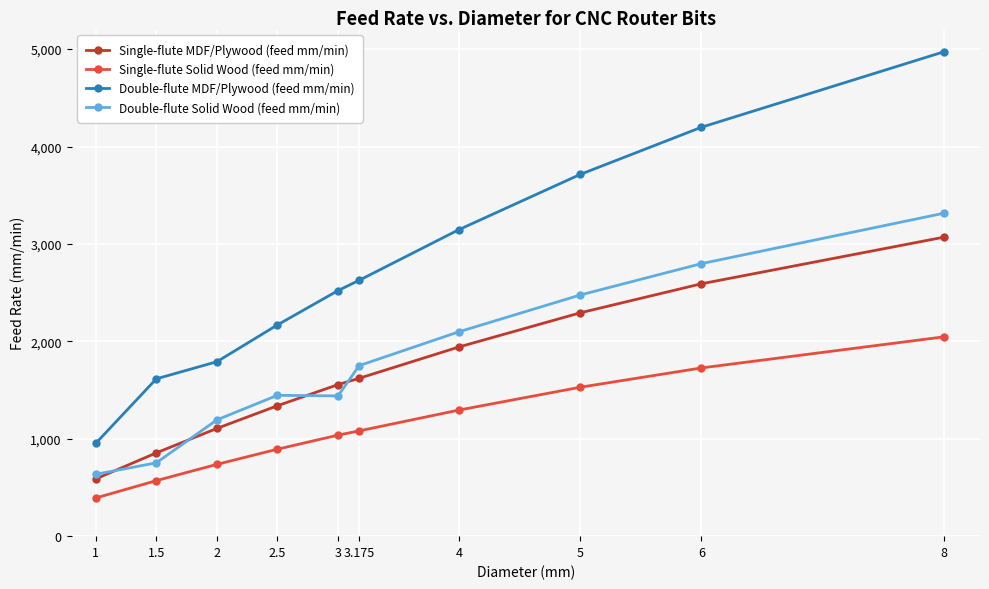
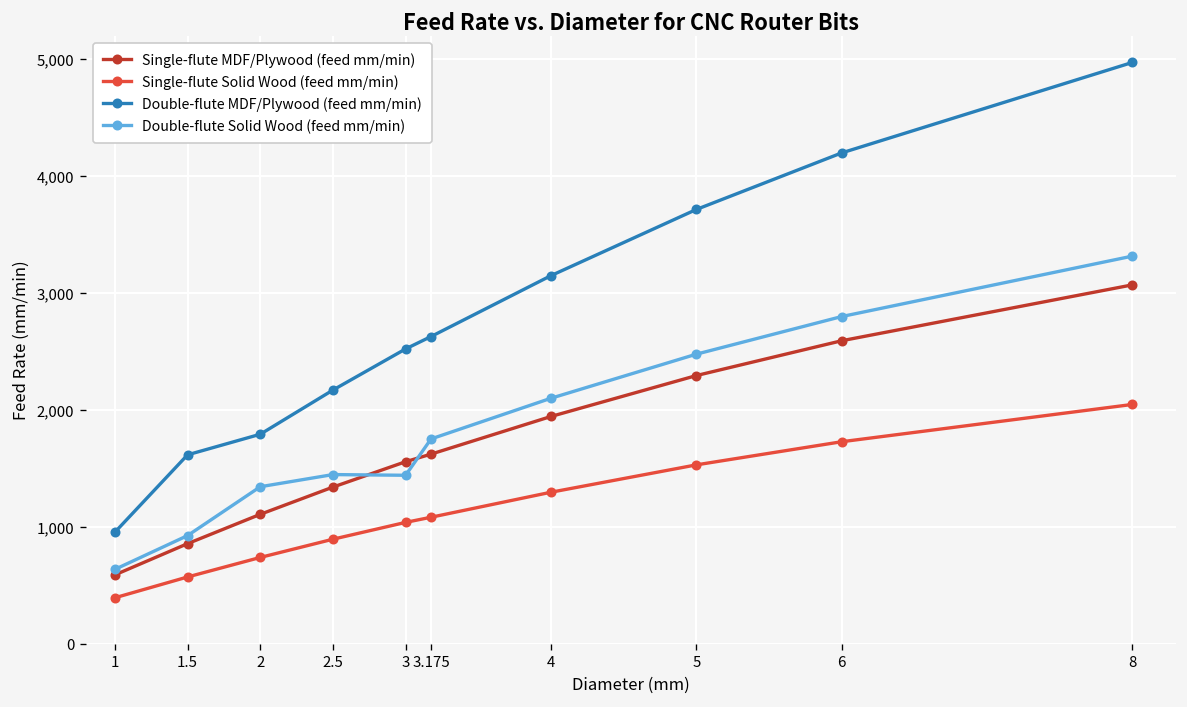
Double-flute Solid Wood (feed mm/min), 1.5: 800 -> 900
Double-flute Solid Wood (feed mm/min), 2: 1,200 -> 1,300
